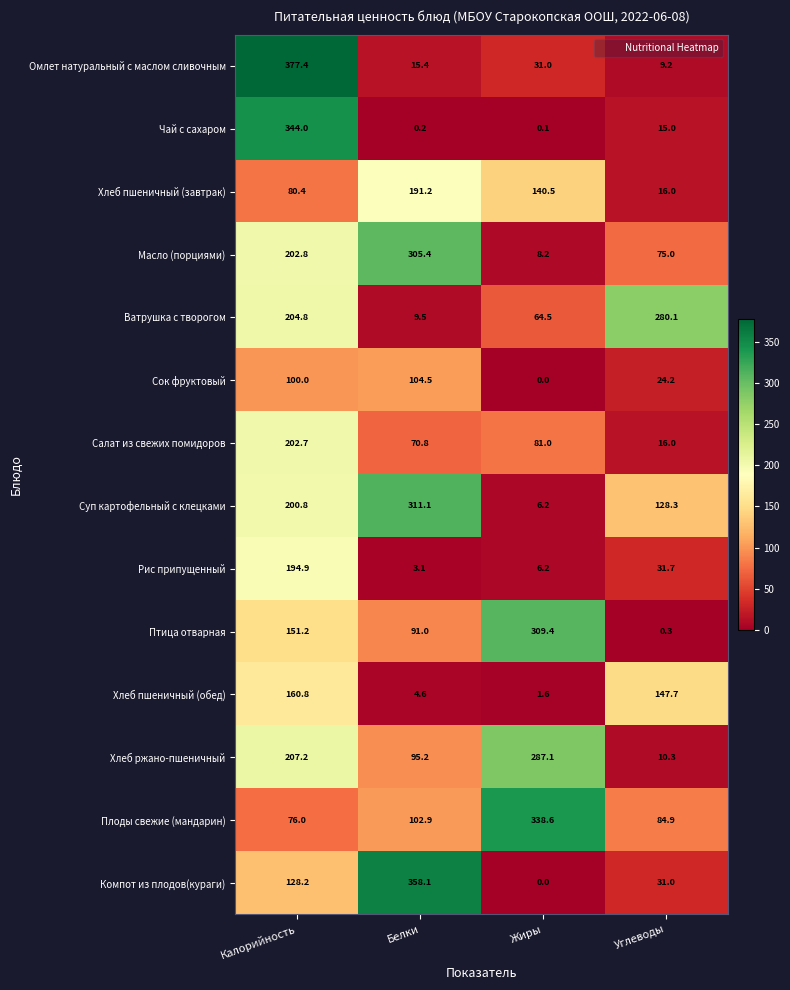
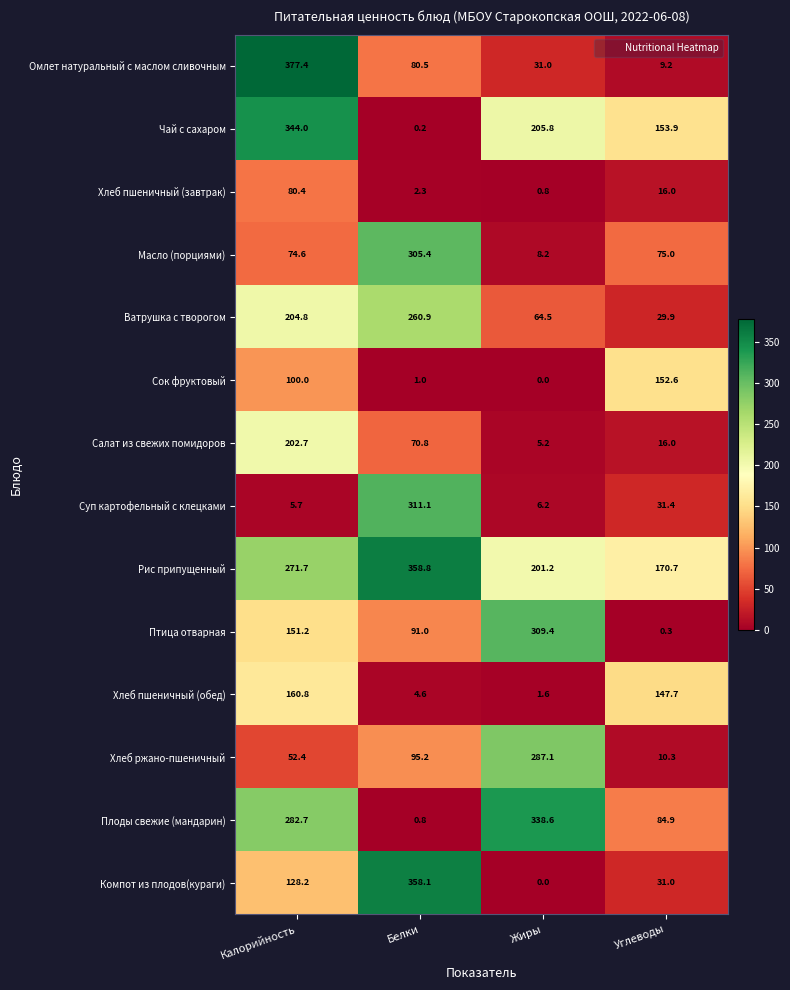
Омлет натуральный с маслом сливочным, Белки: 15.4 -> 80.5
Чай с сахаром, Жиры: 0.1 -> 205.8
Чай с сахаром, Углеводы: 15.0 -> 153.9
Хлеб пшеничный (завтрак), Белки: 191.2 -> 2.3
Хлеб пшеничный (завтрак), Жиры: 140.5 -> 0.8
Масло (порциями), Калорийность: 202.8 -> 74.6
Ватрушка с творогом, Белки: 9.5 -> 260.9
Ватрушка с творогом, Углеводы: 280.1 -> 29.9
Сок фруктовый, Белки: 104.5 -> 1.0
Сок фруктовый, Углеводы: 24.2 -> 152.6
Салат из свежих помидоров, Жиры: 81.0 -> 5.2
Суп картофельный с клецками, Калорийность: 200.8 -> 5.7
Суп картофельный с клецками, Углеводы: 128.3 -> 31.4
Рис припущенный, Калорийность: 194.9 -> 271.7
Рис припущенный, Белки: 3.1 -> 358.8
Рис припущенный, Жиры: 6.2 -> 201.2
Рис припущенный, Углеводы: 31.7 -> 170.7
Хлеб ржано-пшеничный, Калорийность: 207.2 -> 52.4
Плоды свежие (мандарин), Калорийность: 76.0 -> 282.7
Плоды свежие (мандарин), Белки: 102.9 -> 0.8
